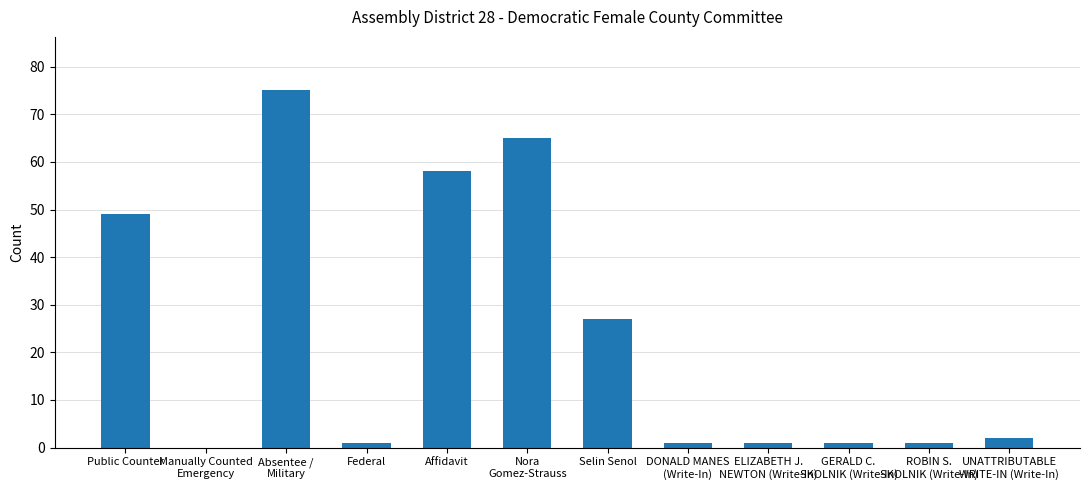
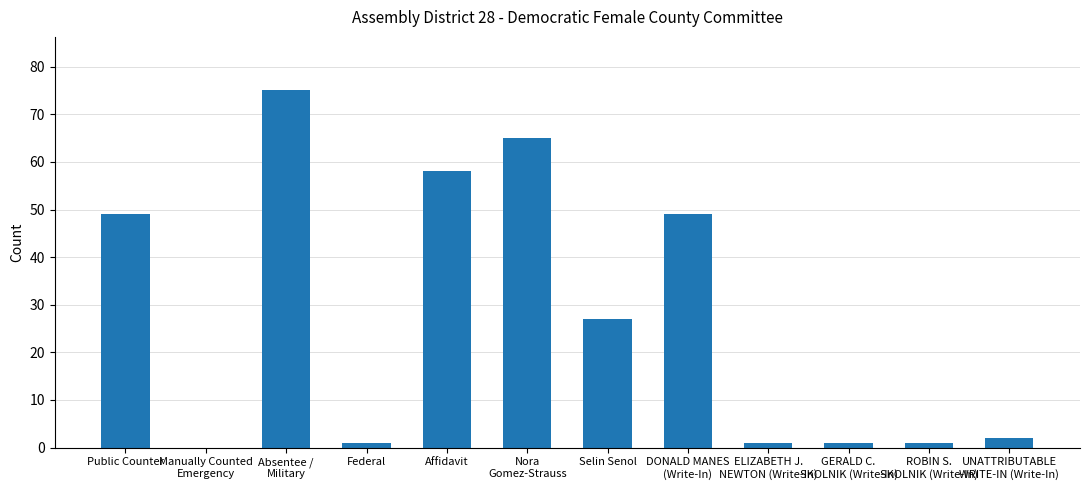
DONALD MANES (Write-In): 1 -> 49
